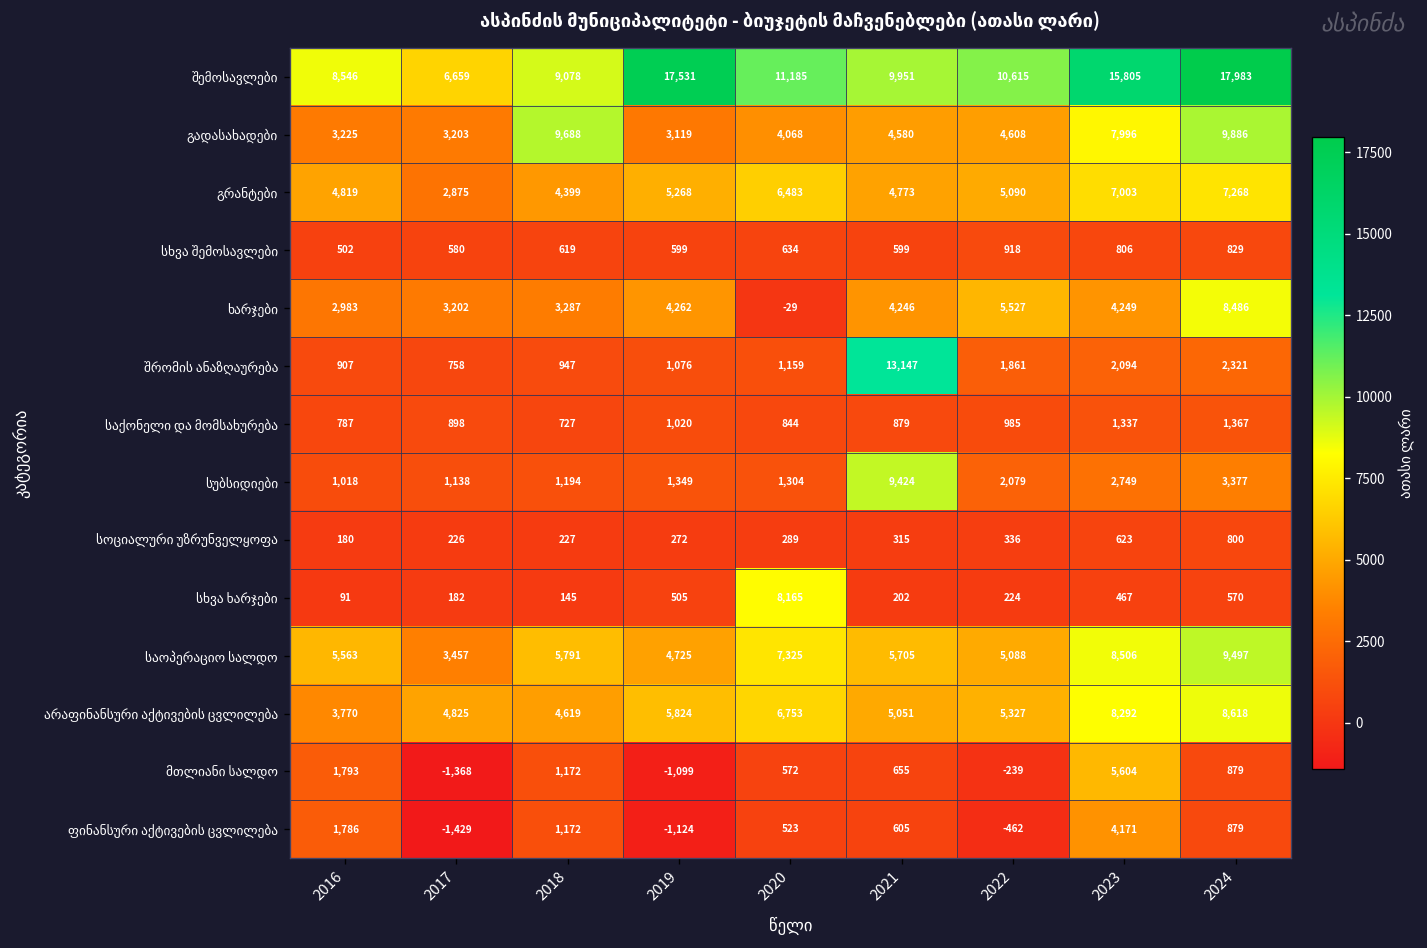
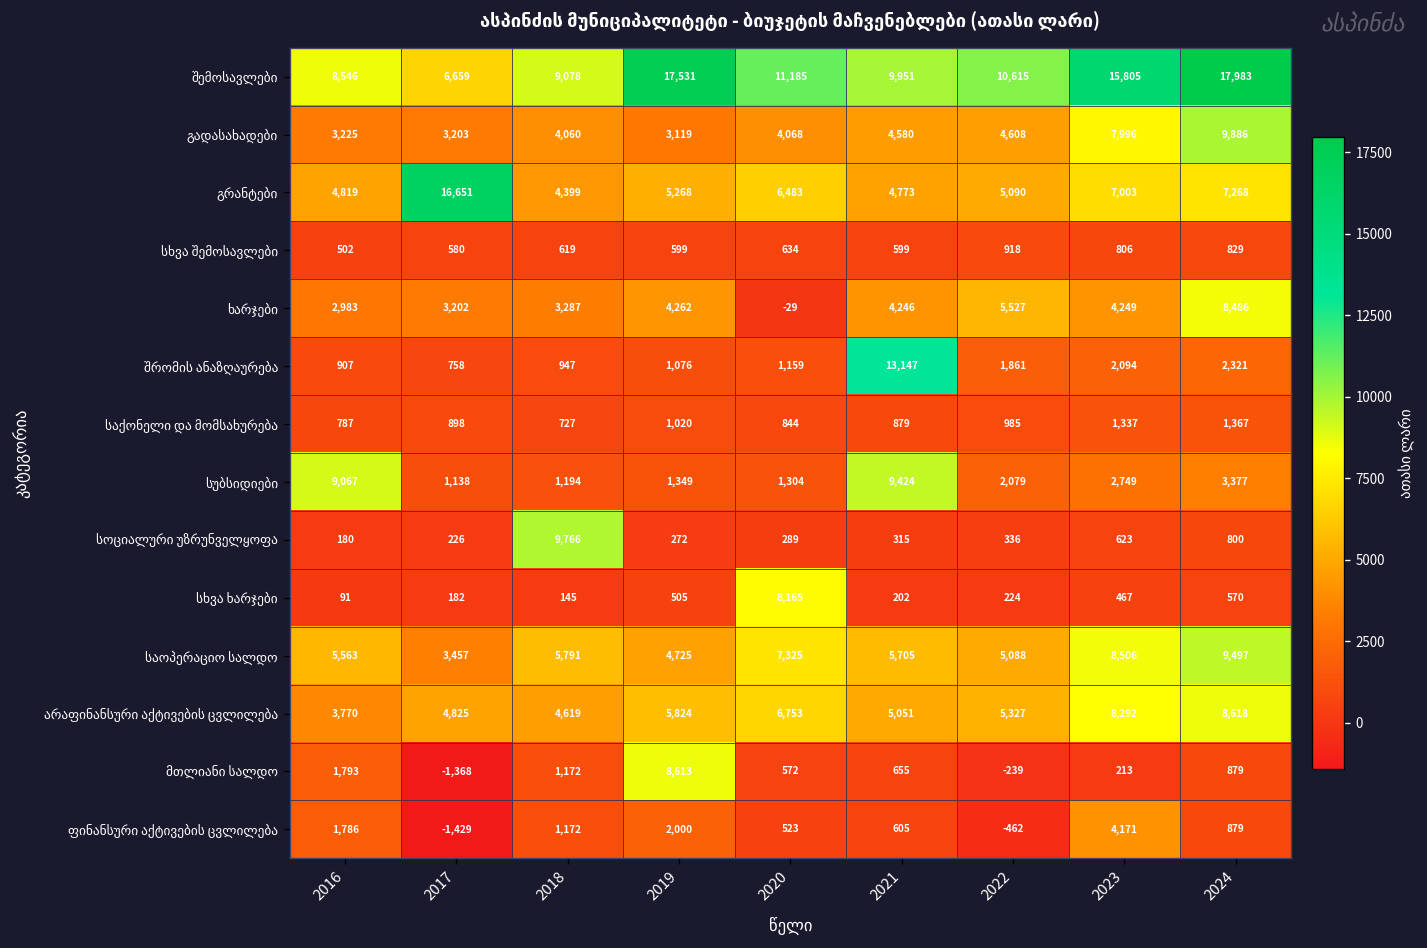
გადასახადები, 2018: 9,688 -> 4,060
გრანტები, 2017: 2,875 -> 16,651
სუბსიდიები, 2016: 1,018 -> 9,067
სოციალური უზრუნველყოფა, 2018: 227 -> 9,766
მთლიანი სალდო, 2019: -1,099 -> 8,613
მთლიანი სალდო, 2023: 5,604 -> 213
ფინანსური აქტივების ცვლილება, 2019: -1,124 -> 2,000
